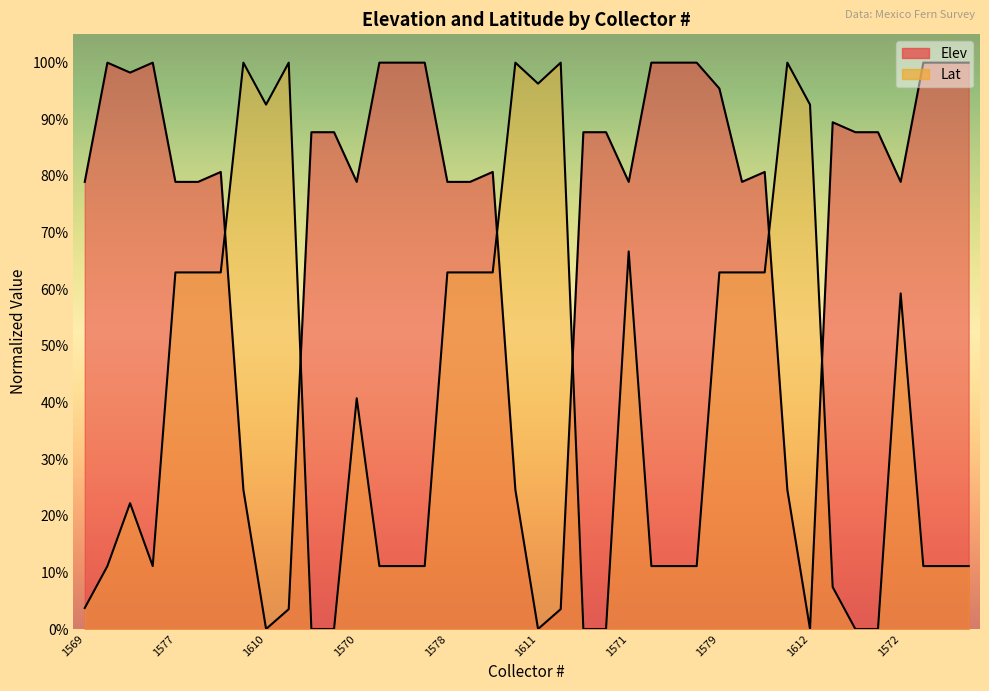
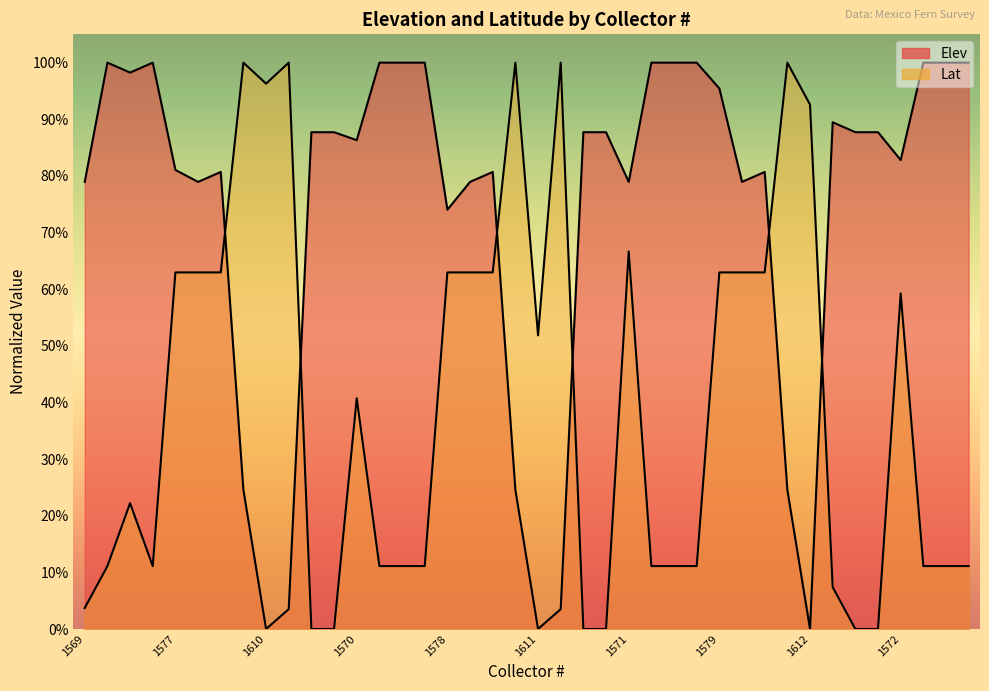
Elev, 1577: 79% -> 81%
Lat, 1610: 93% -> 96%
Elev, 1570: 79% -> 86%
Elev, 1578: 79% -> 74%
Lat, 1611: 96% -> 52%
Elev, 1572: 79% -> 83%
